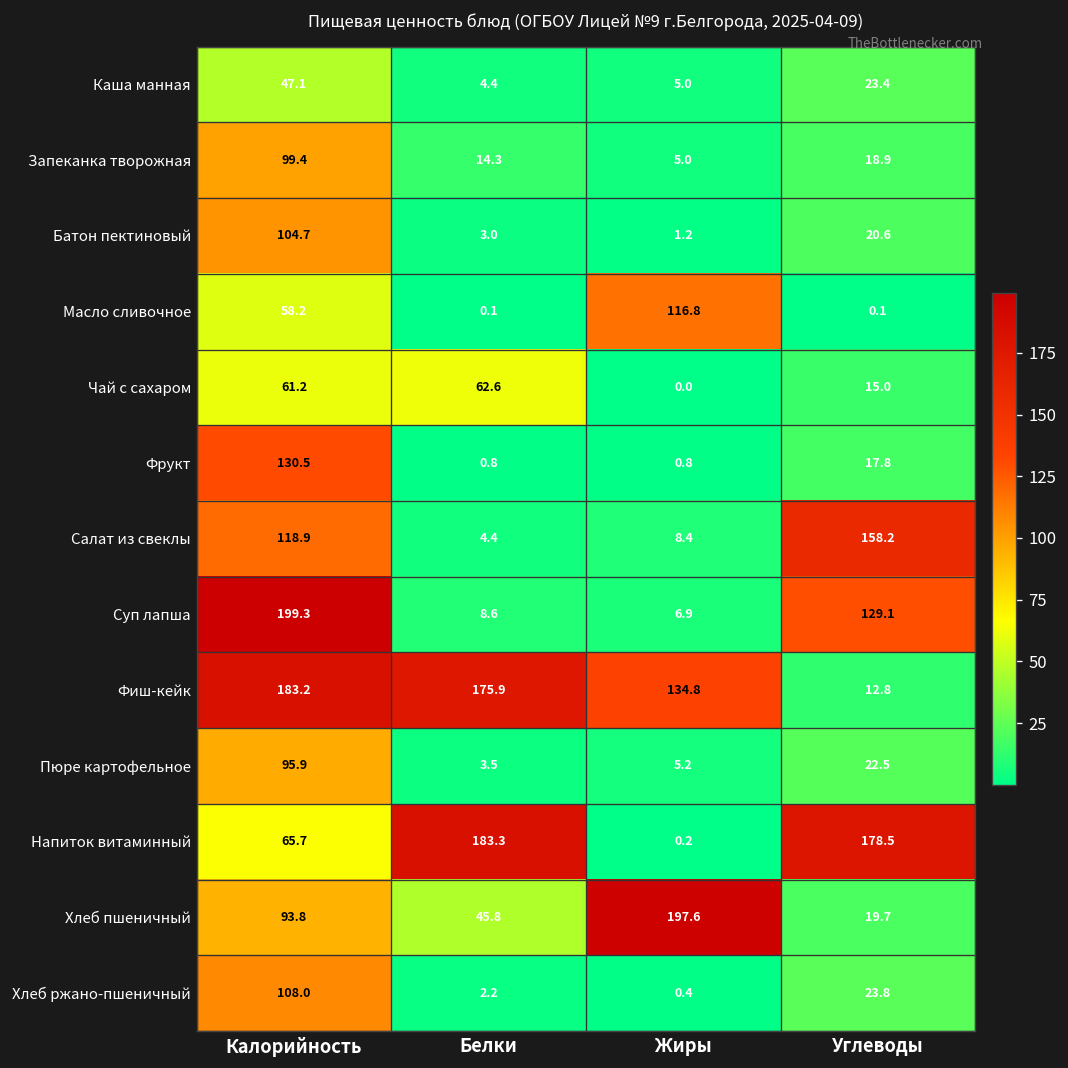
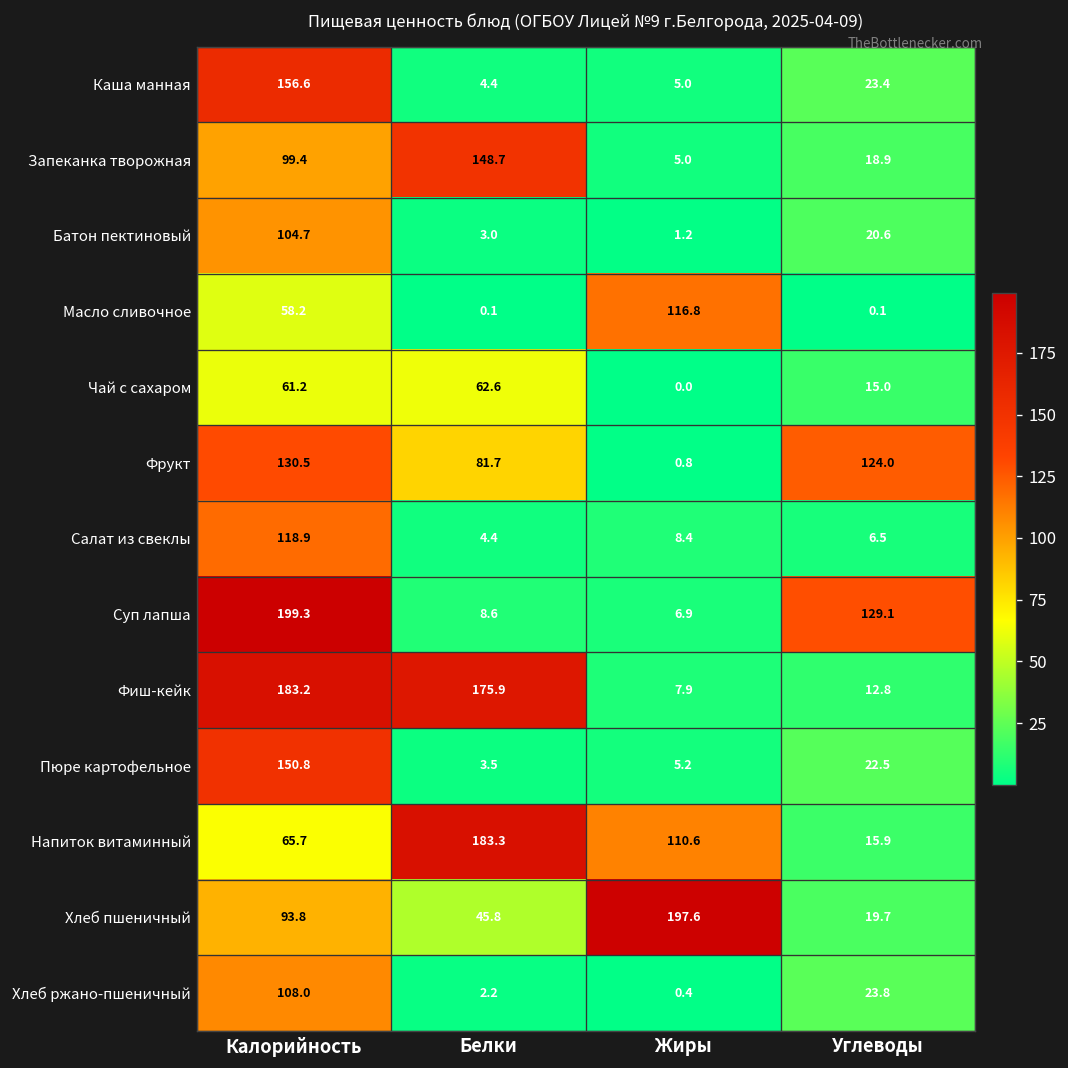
Каша манная, Калорийность: 47.1 -> 156.6
Запеканка творожная, Белки: 14.3 -> 148.7
Фрукт, Белки: 0.8 -> 81.7
Фрукт, Углеводы: 17.8 -> 124.0
Салат из свеклы, Углеводы: 158.2 -> 6.5
Фиш-кейк, Жиры: 134.8 -> 7.9
Пюре картофельное, Калорийность: 95.9 -> 150.8
Напиток витаминный, Жиры: 0.2 -> 110.6
Напиток витаминный, Углеводы: 178.5 -> 15.9
